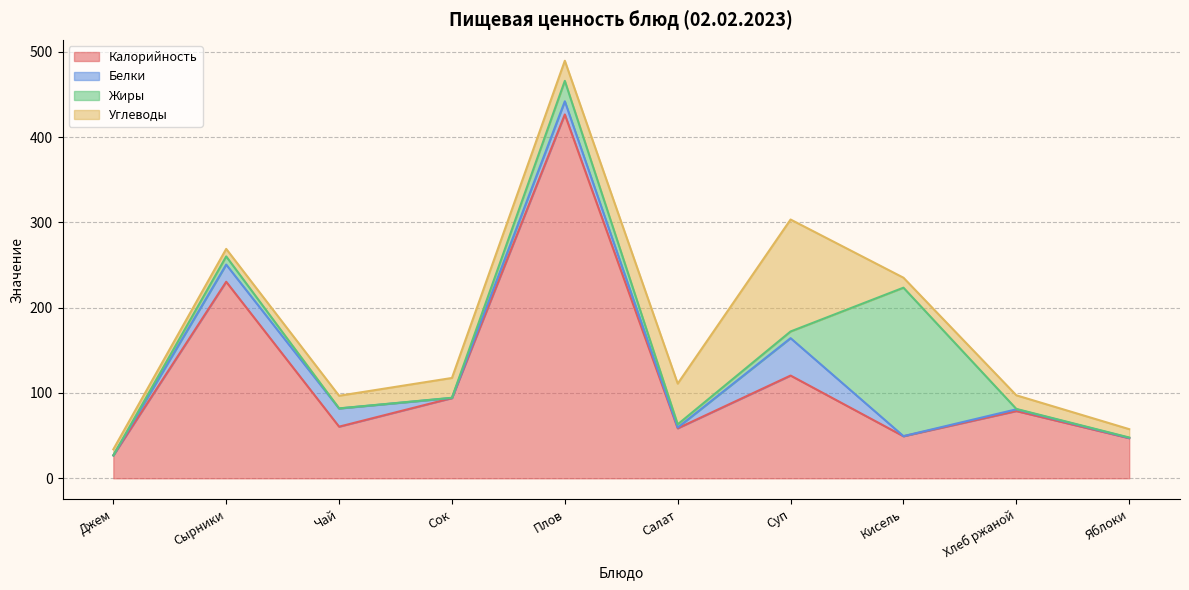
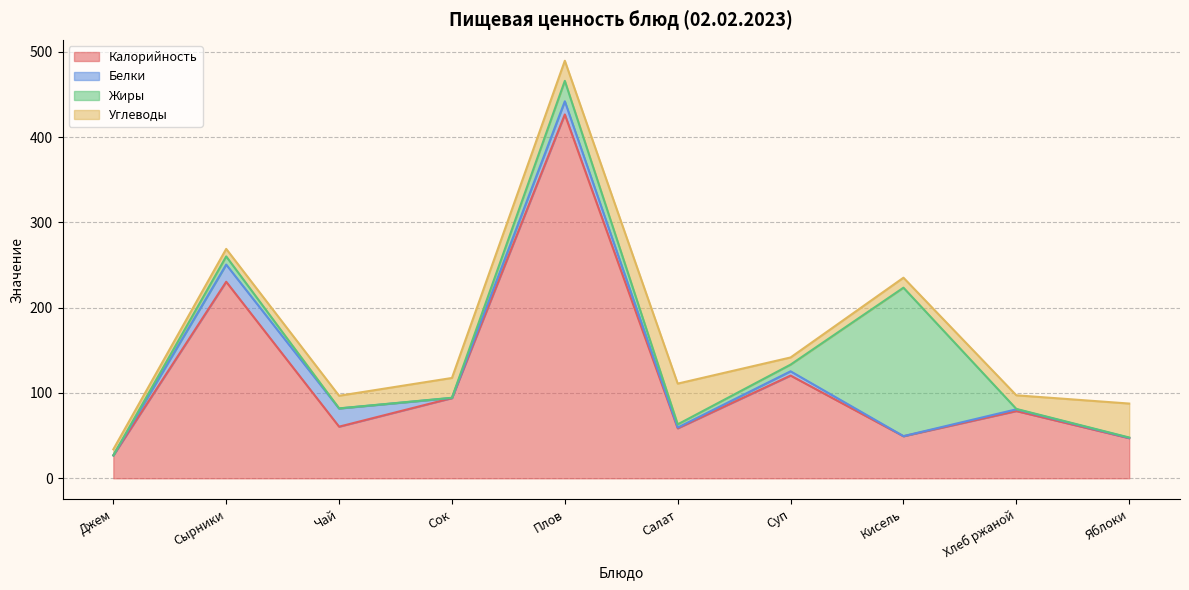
Белки, Суп: 40 -> 0
Углеводы, Суп: 130 -> 10
Углеводы, Яблоки: 10 -> 40
